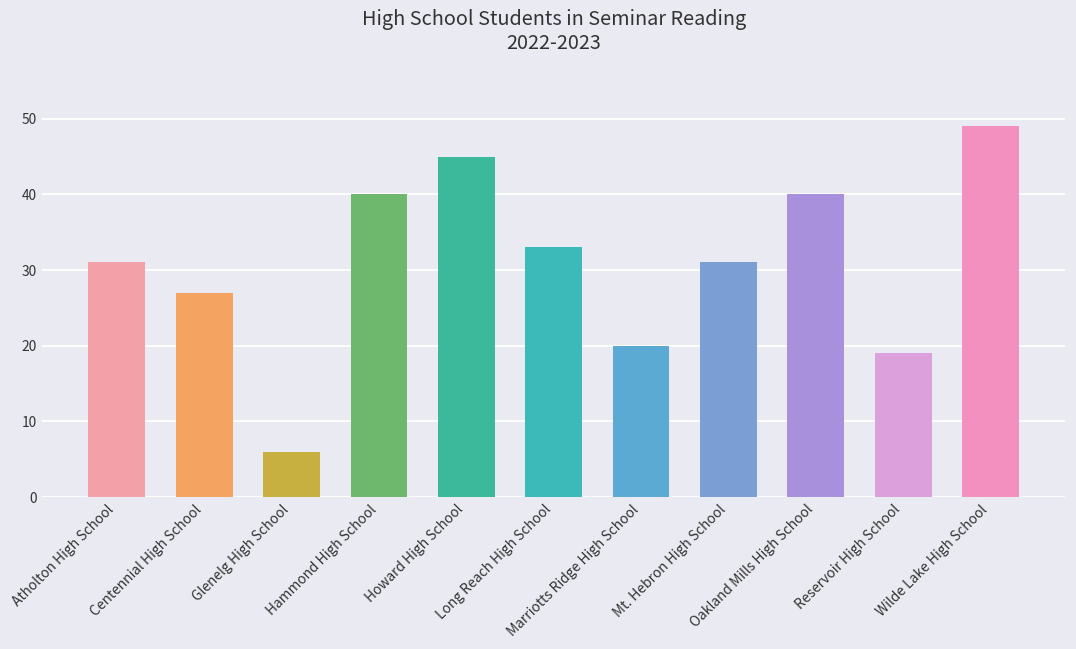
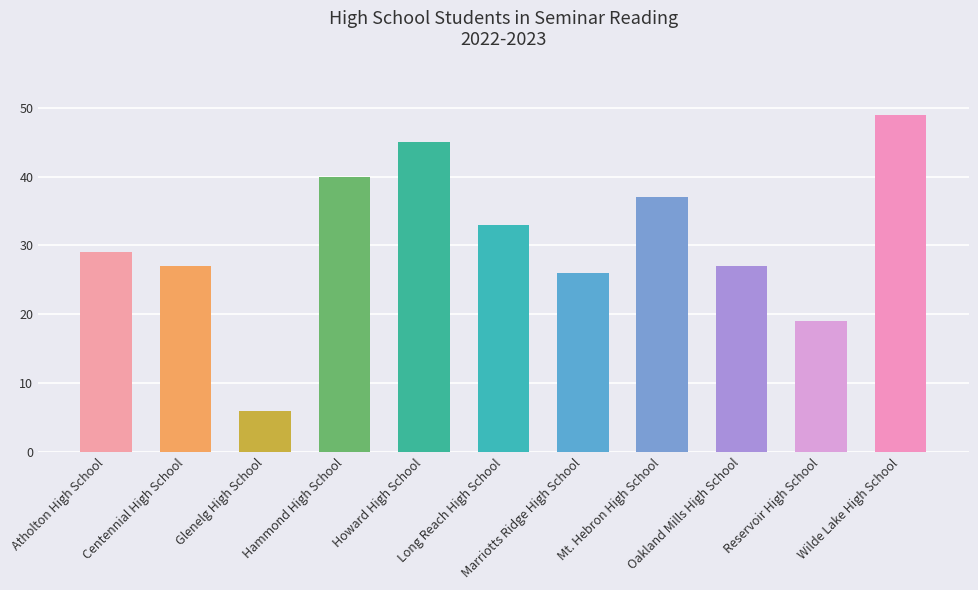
Atholton High School: 31 -> 29
Marriotts Ridge High School: 20 -> 26
Mt. Hebron High School: 31 -> 37
Oakland Mills High School: 40 -> 27
